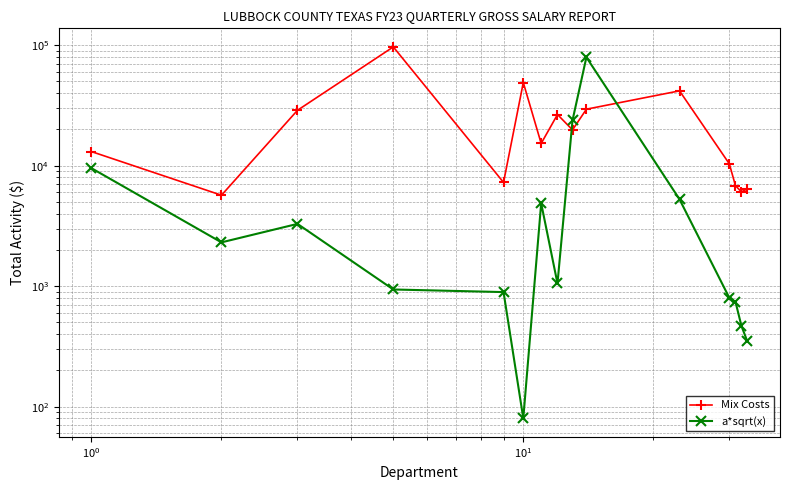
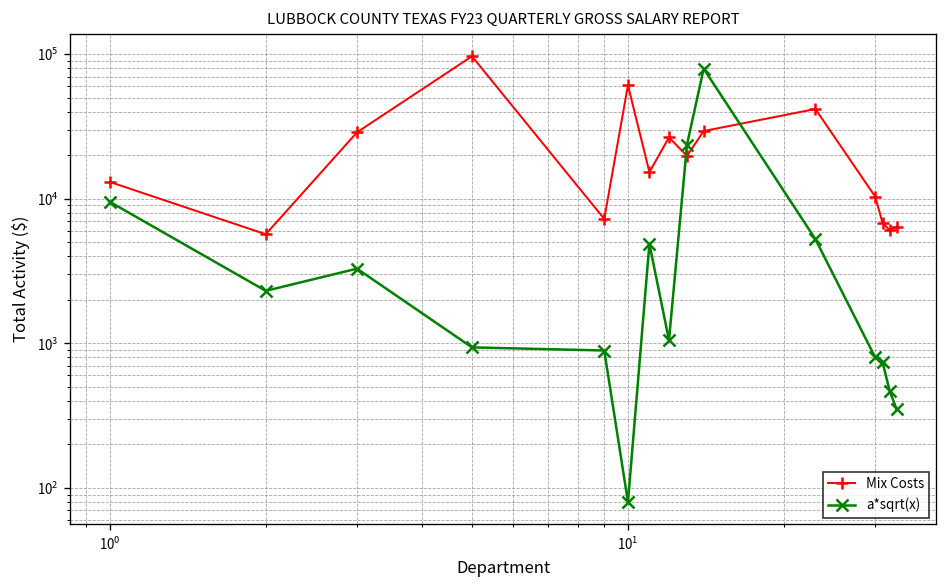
Mix Costs, 10^1: 49000 -> 60000
